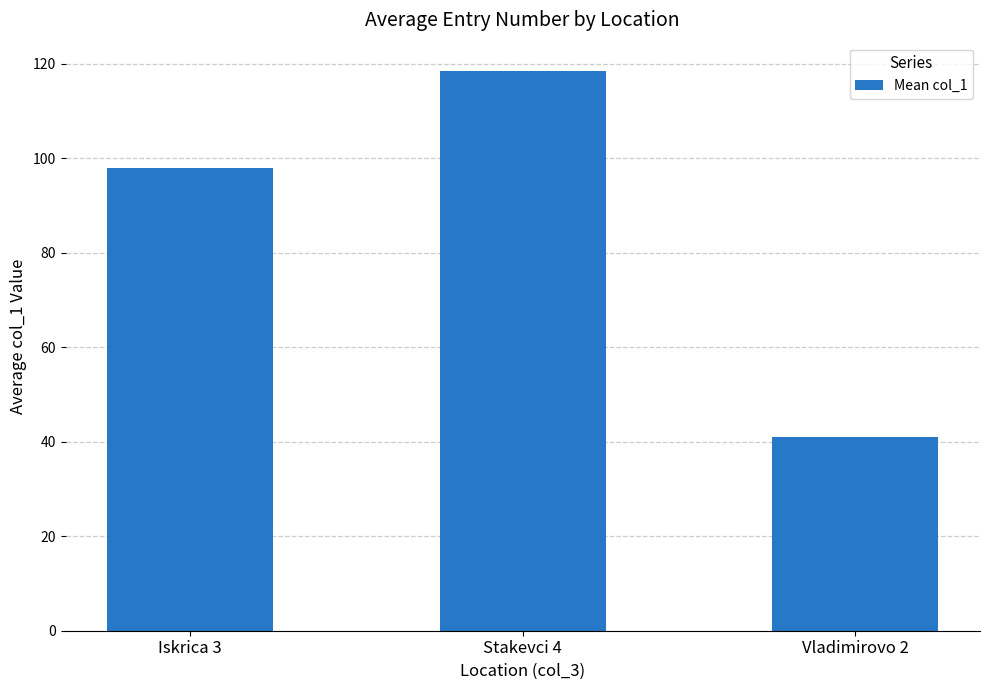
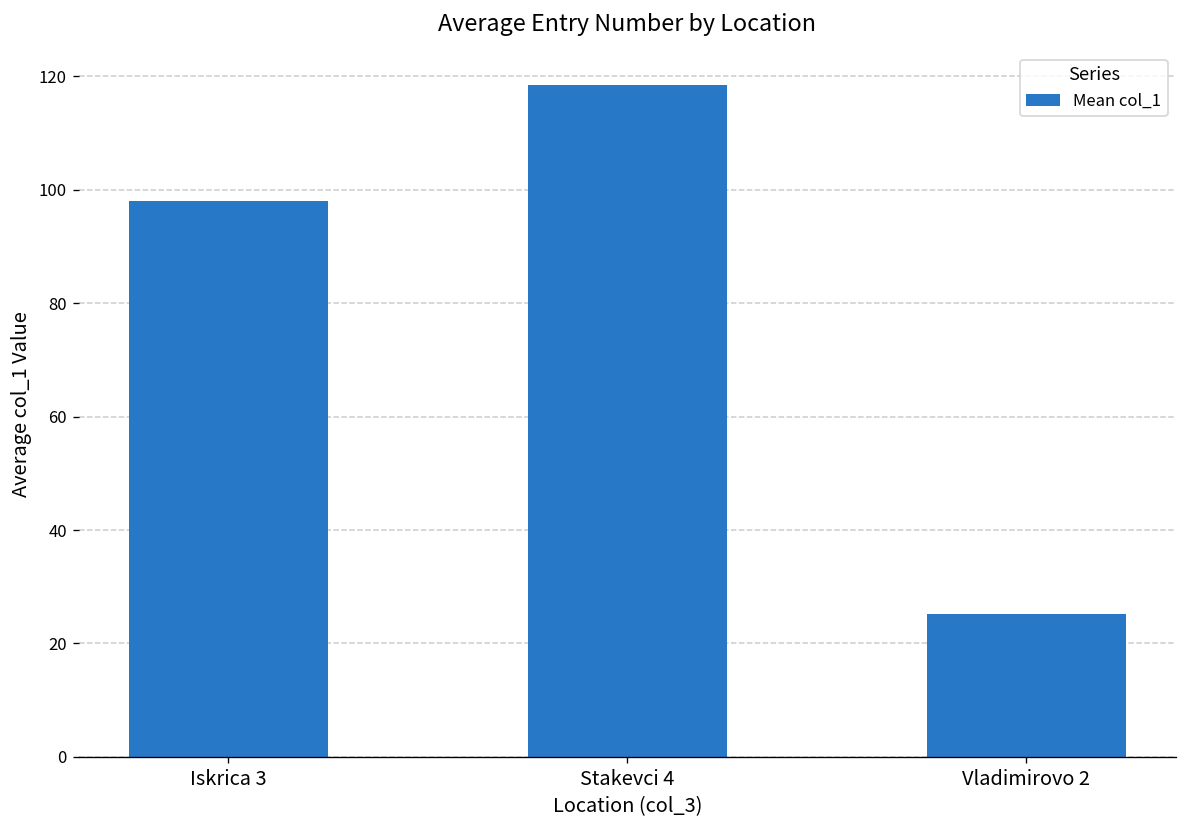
Vladimirovo 2: 41 -> 25
